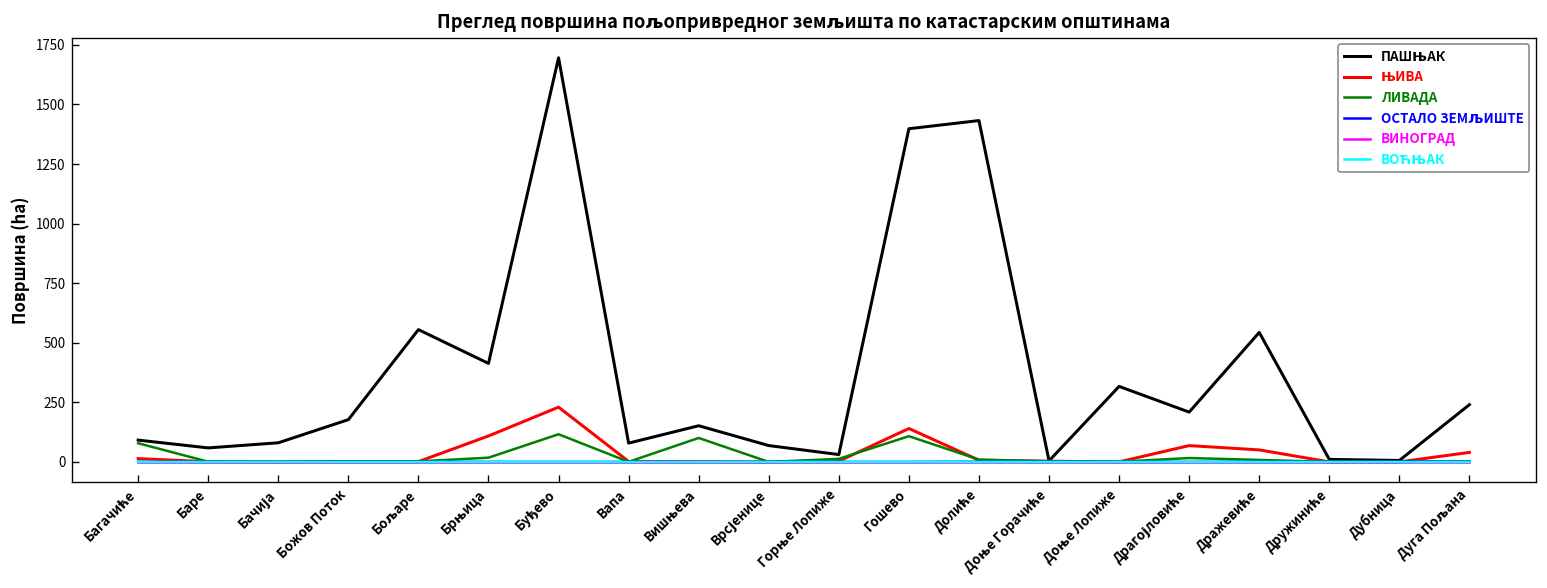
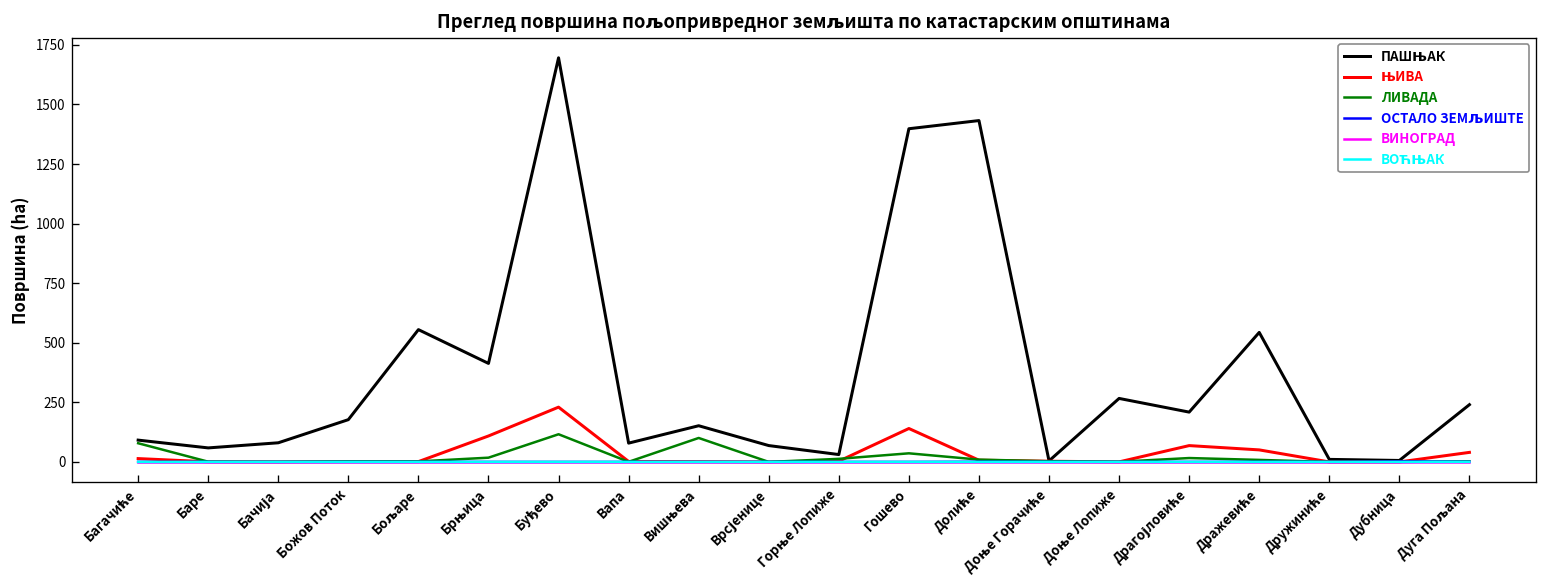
ЛИВАДА, Гошево: 110 -> 40
ПАШЊАК, Доње Лопиже: 320 -> 270
